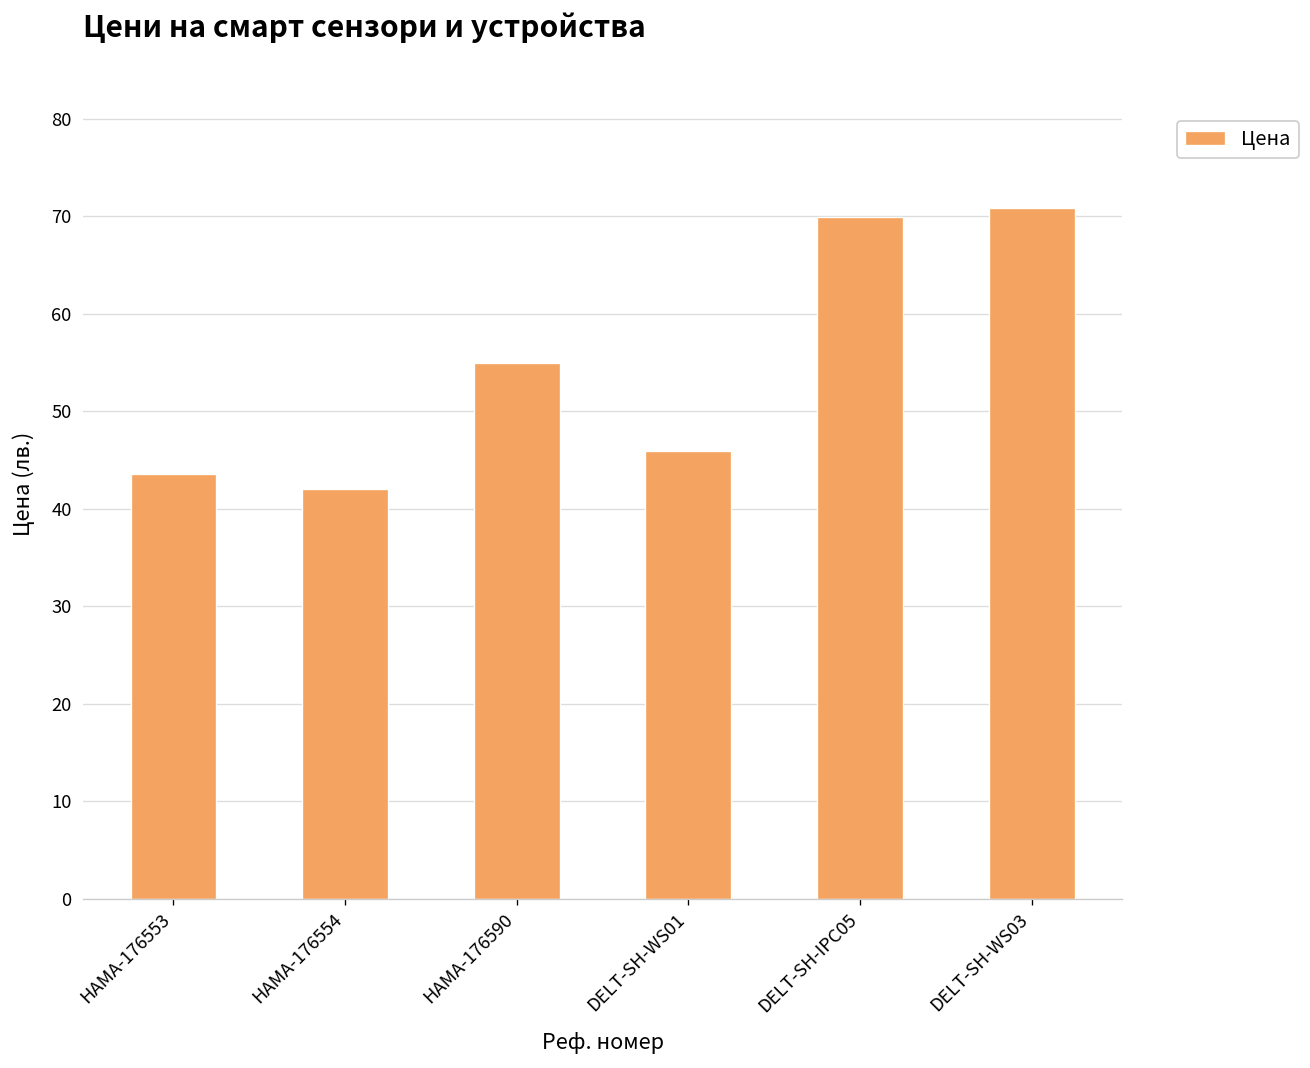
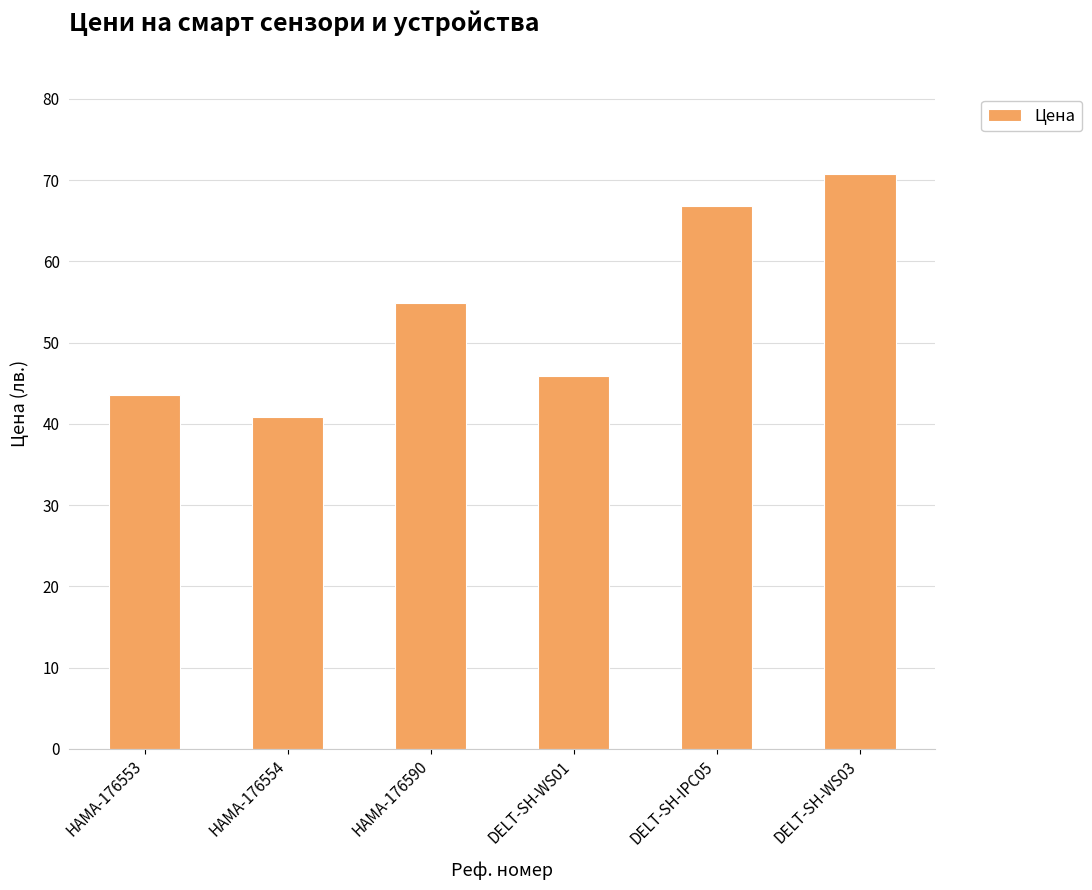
HAMA-176554: 42 -> 41
DELT-SH-IPC05: 70 -> 67
